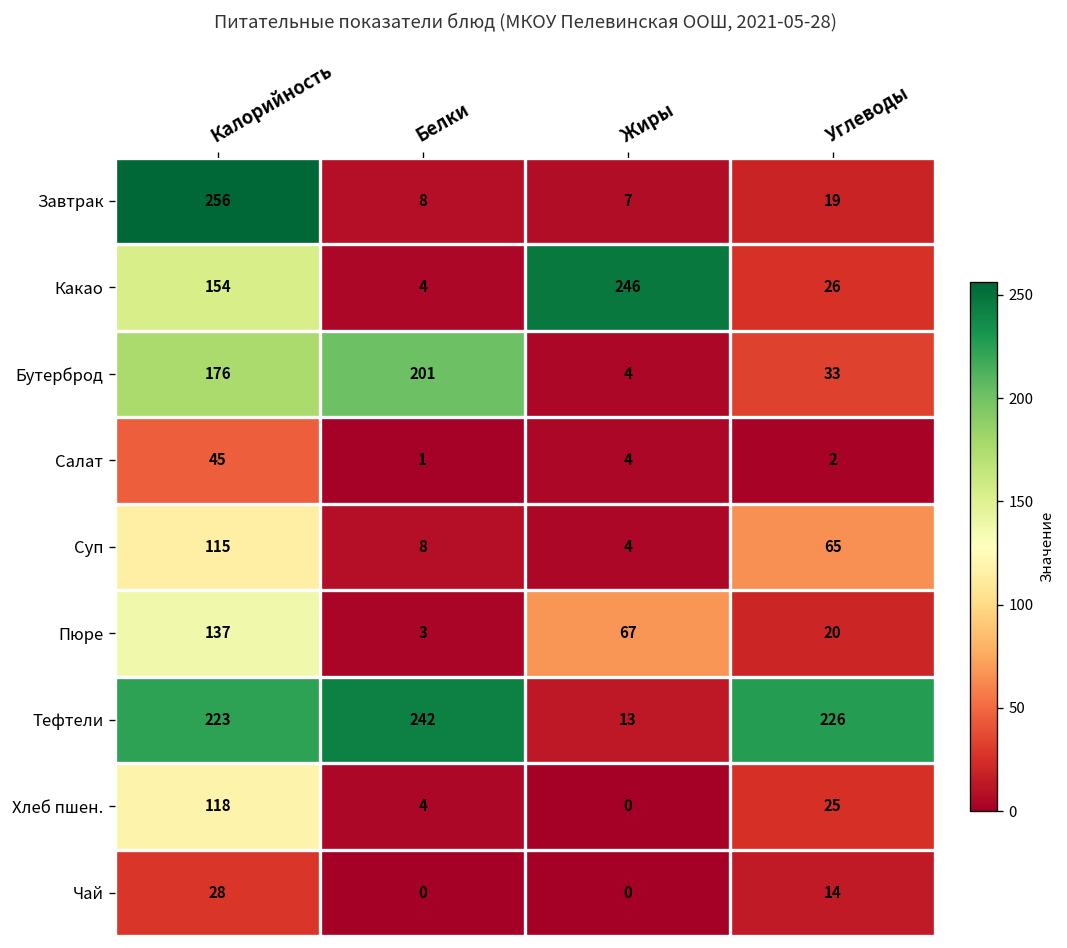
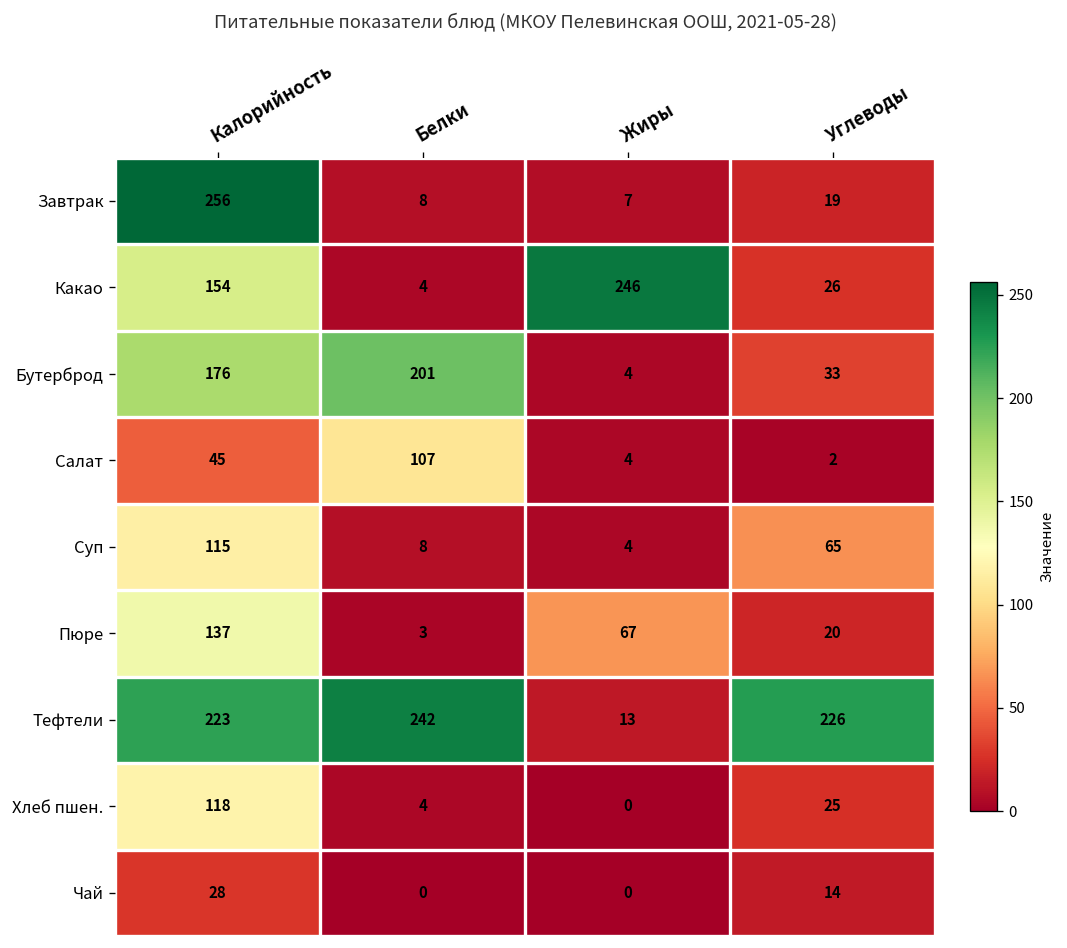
Салат, Белки: 1 -> 107
